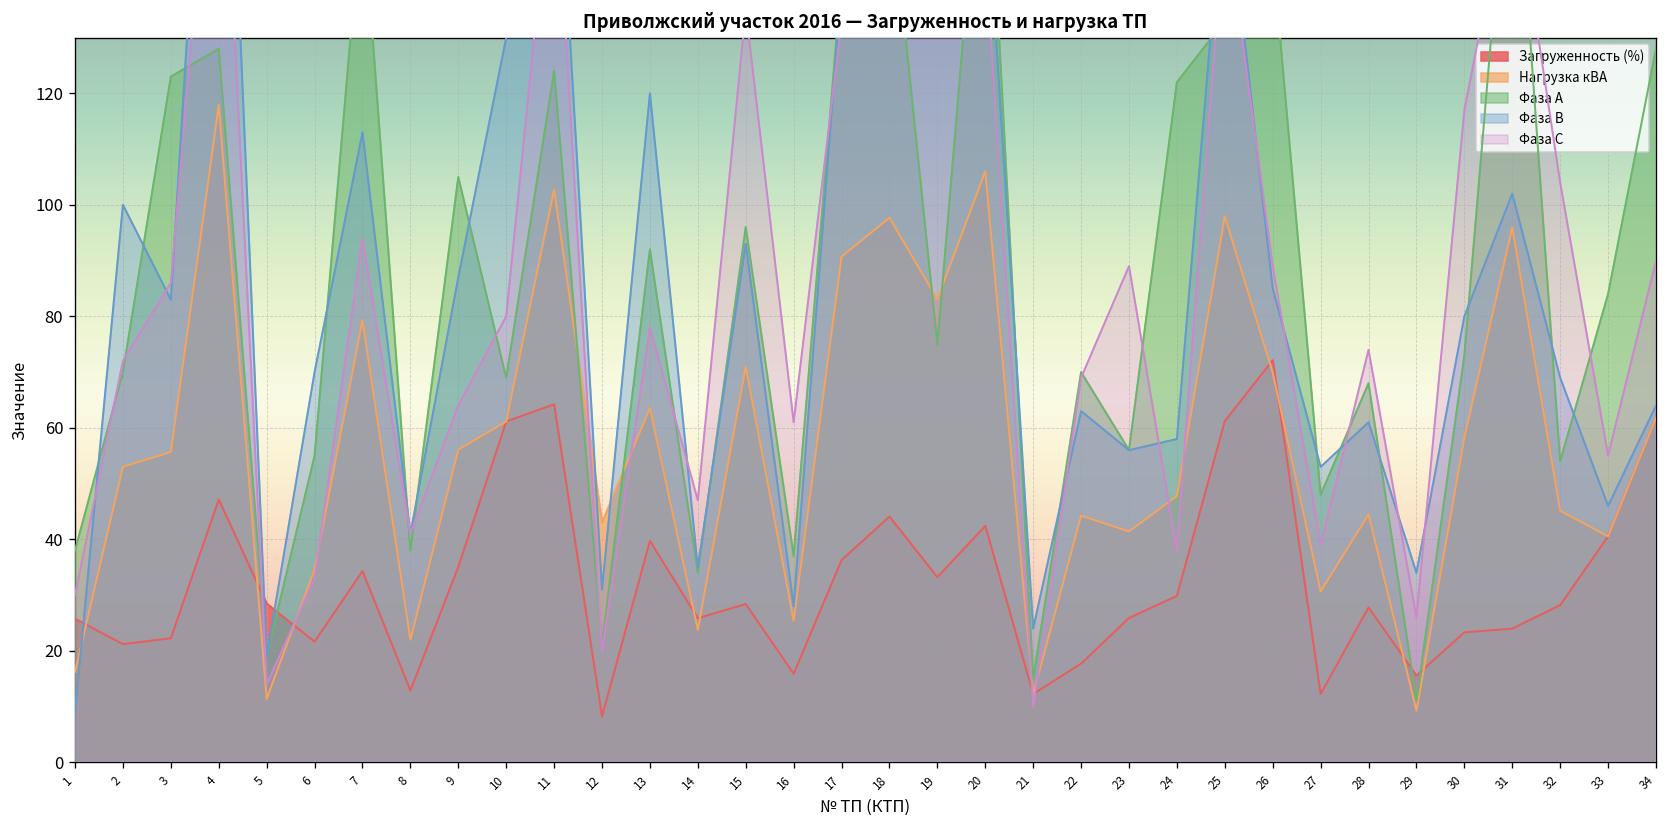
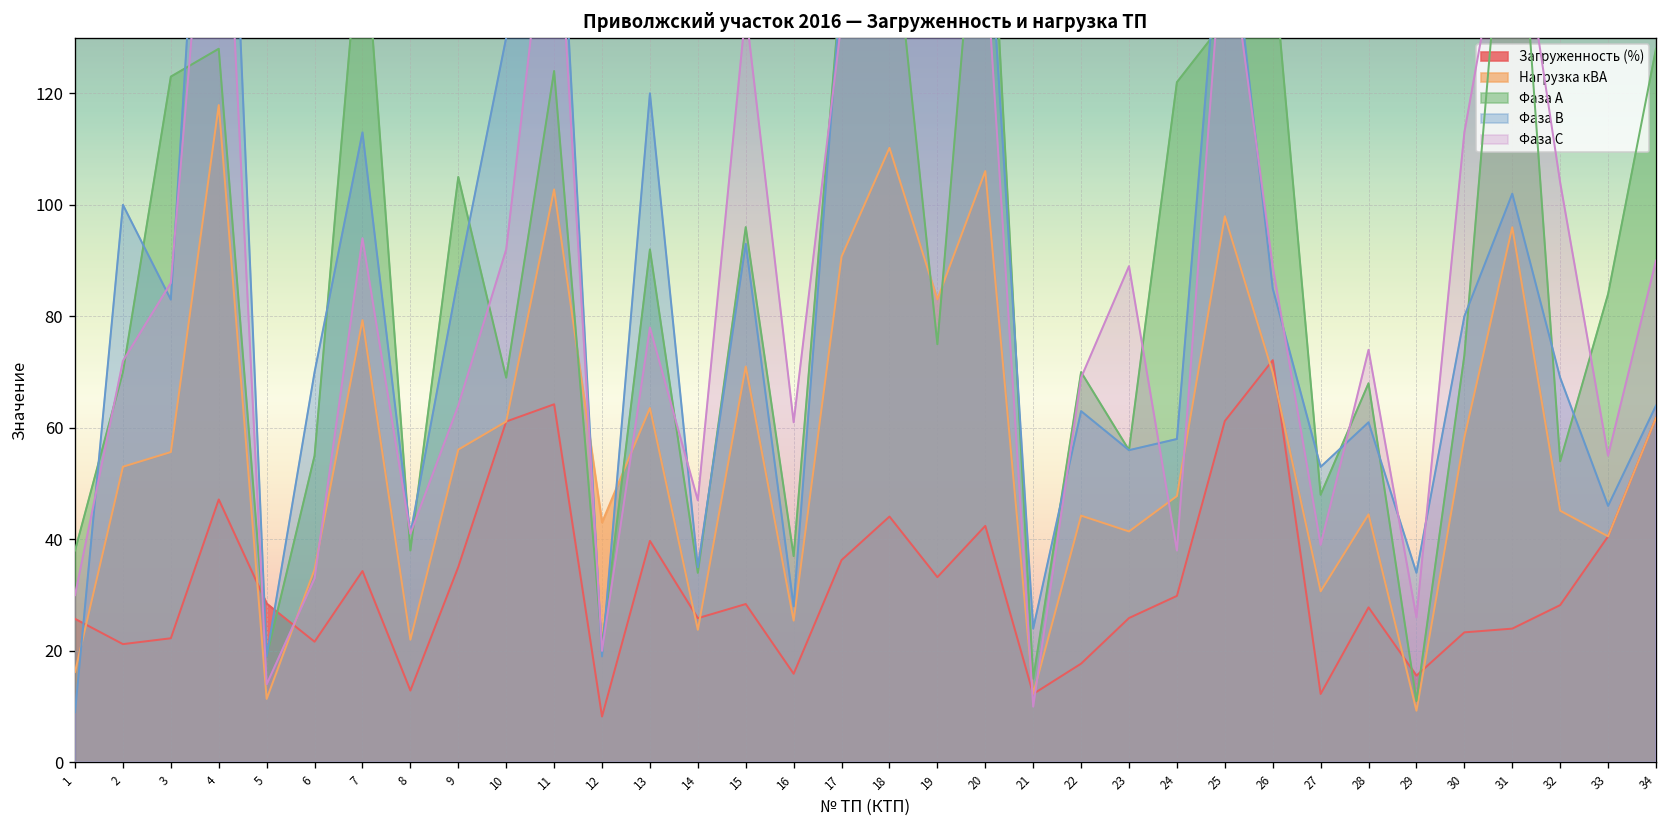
Фаза С, 10: 80 -> 92
Фаза В, 12: 31 -> 19
Нагрузка кВА, 18: 98 -> 110
Фаза С, 30: 117 -> 113
